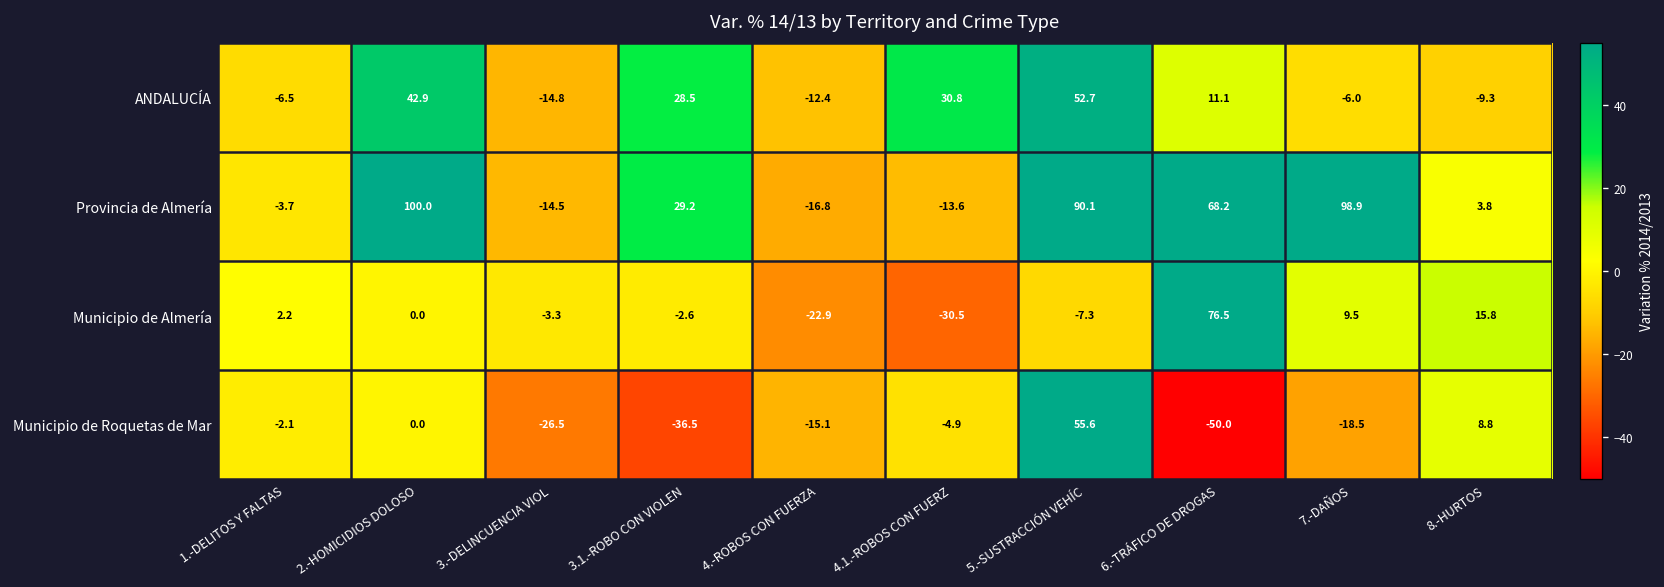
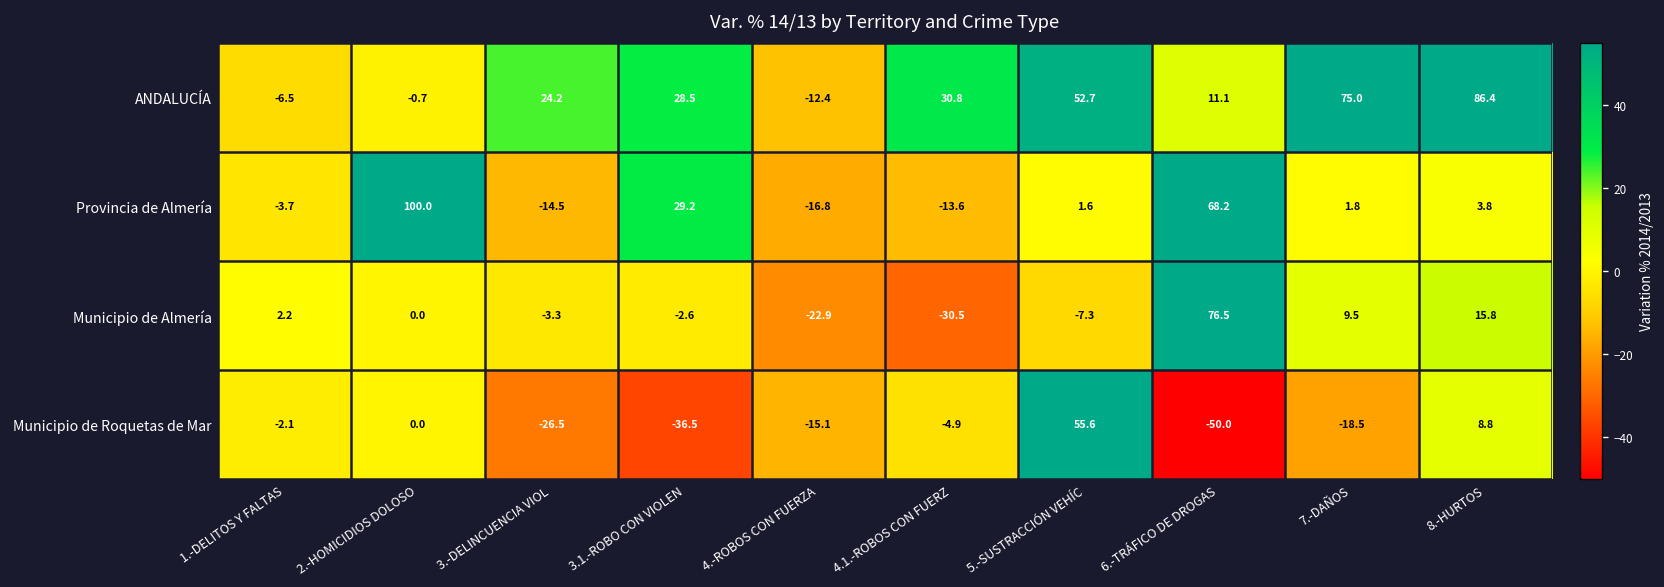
ANDALUCÍA, 2.-HOMICIDIOS DOLOSO: 42.9 -> -0.7
ANDALUCÍA, 3.-DELINCUENCIA VIOL: -14.8 -> 24.2
ANDALUCÍA, 7.-DAÑOS: -6.0 -> 75.0
ANDALUCÍA, 8.-HURTOS: -9.3 -> 86.4
Provincia de Almería, 5.-SUSTRACCIÓN VEHÍC: 90.1 -> 1.6
Provincia de Almería, 7.-DAÑOS: 98.9 -> 1.8
